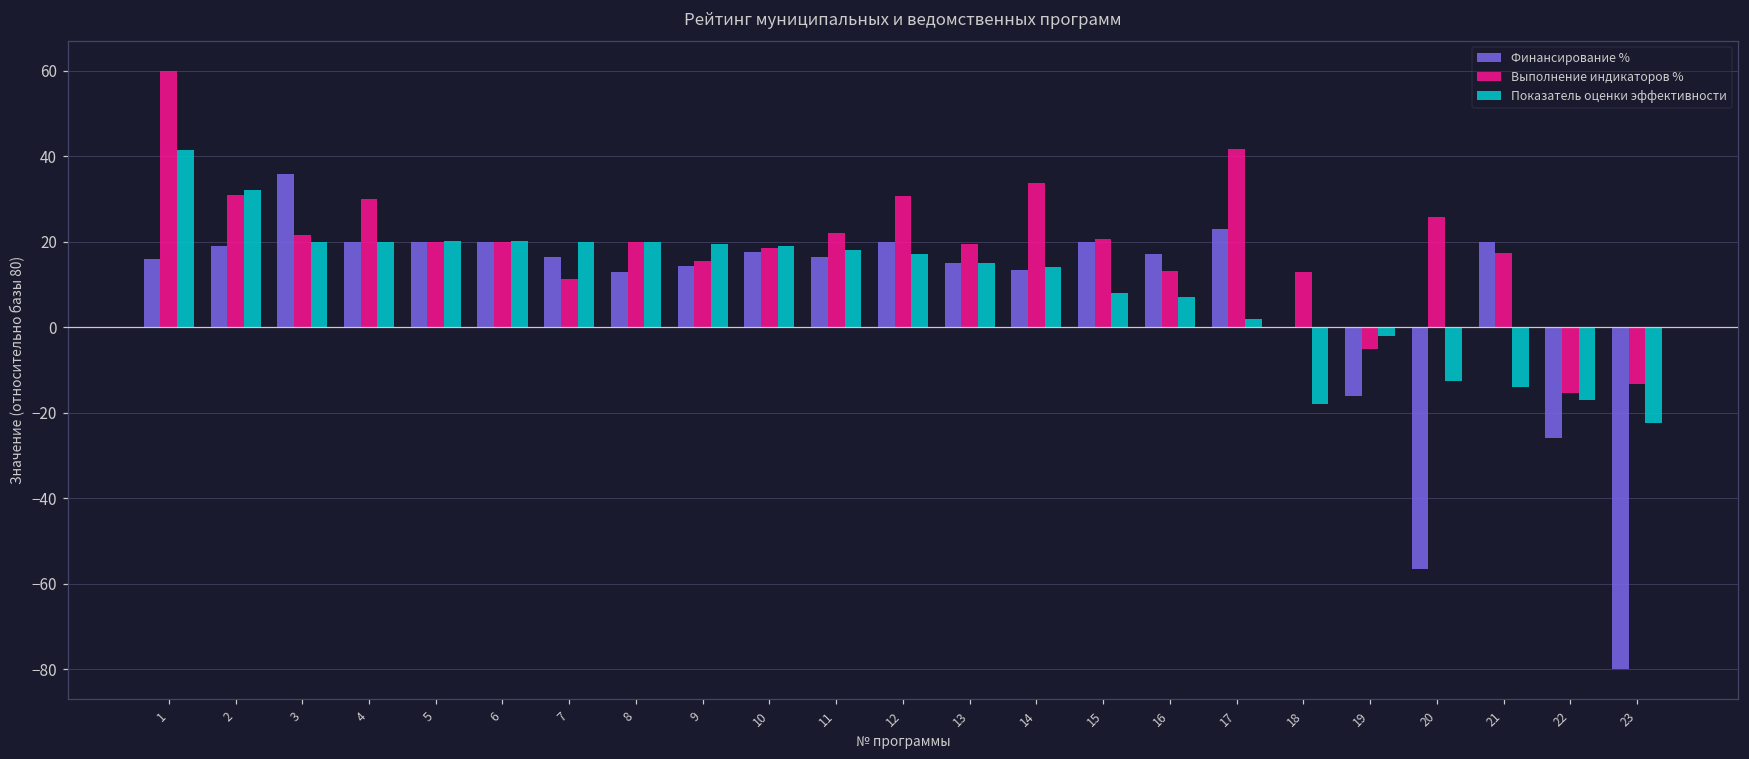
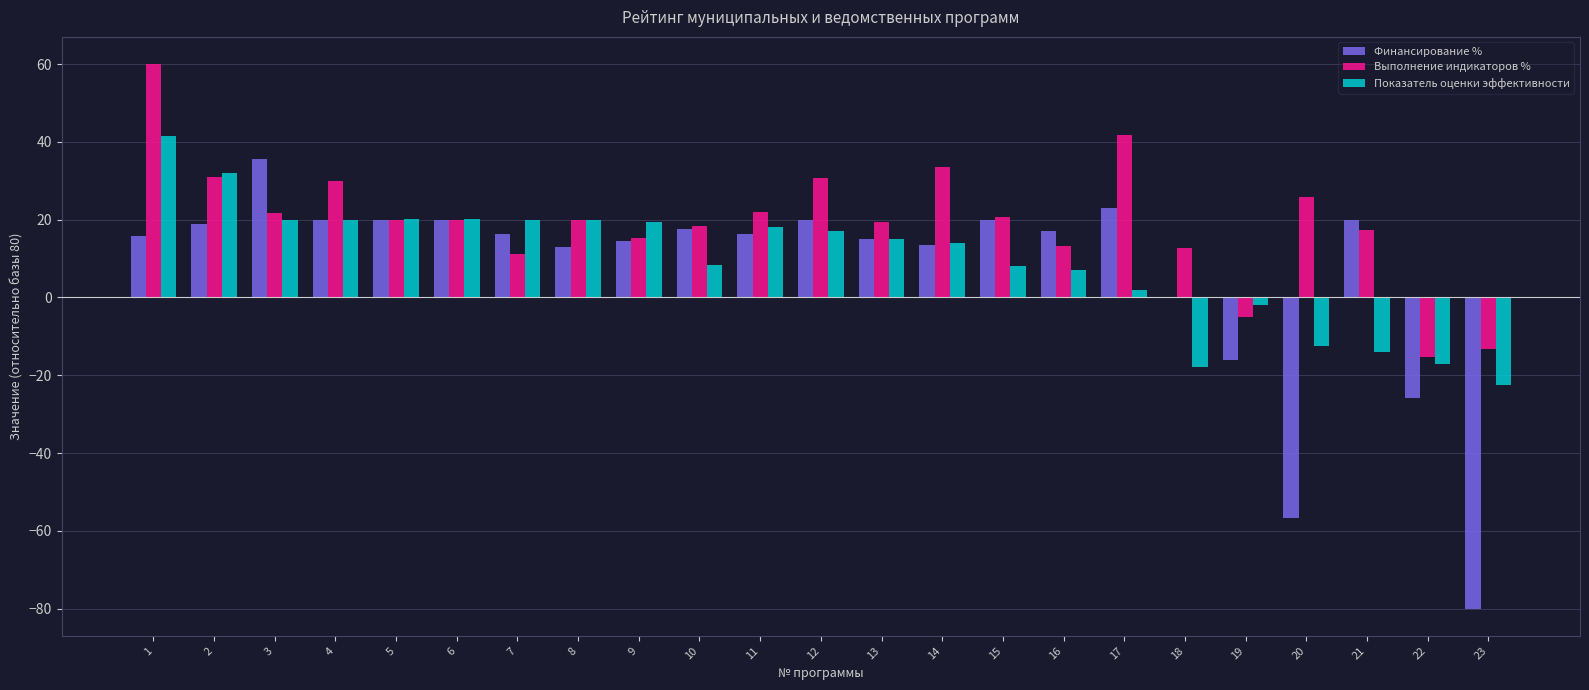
Показатель оценки эффективности, 10: 19 -> 8
